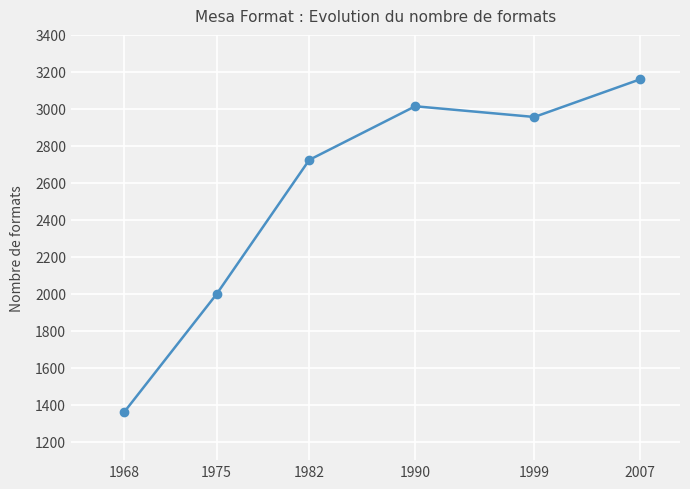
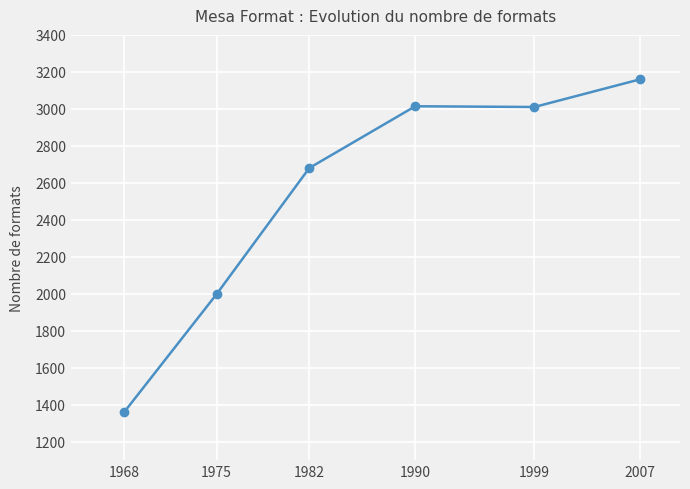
1982: 2720 -> 2680
1999: 2960 -> 3010
